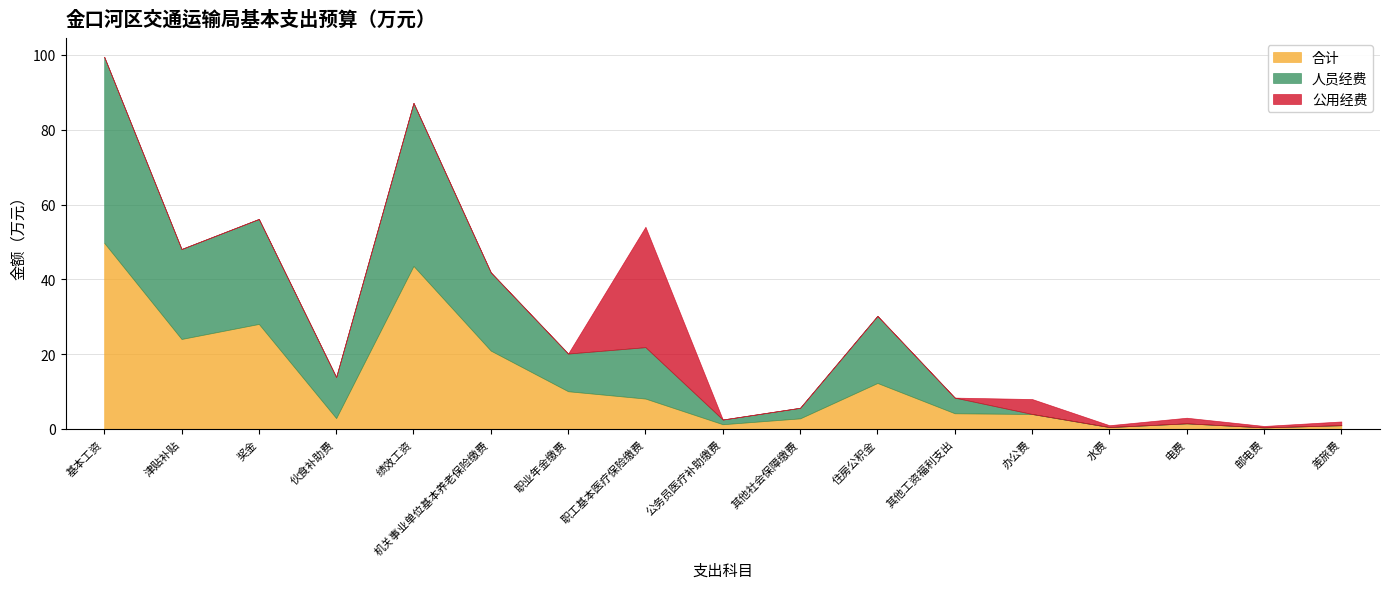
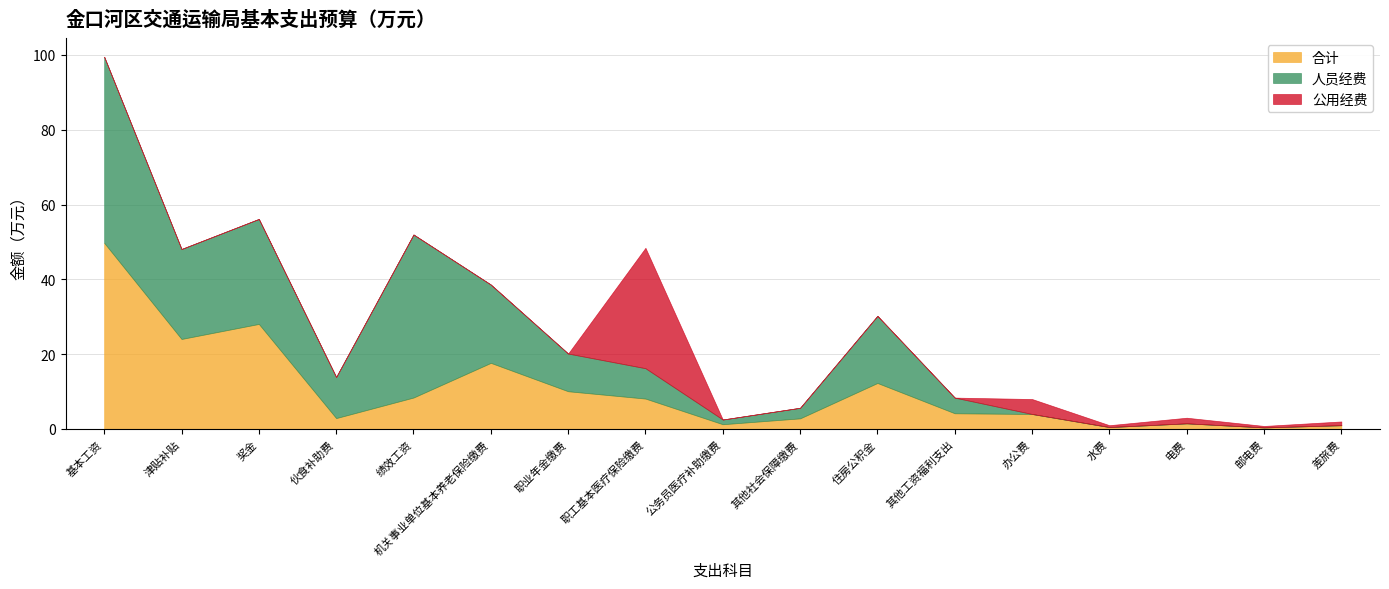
合计, 绩效工资: 44 -> 8
合计, 机关事业单位基本养老保险缴费: 21 -> 18
人员经费, 职工基本医疗保险缴费: 14 -> 8
